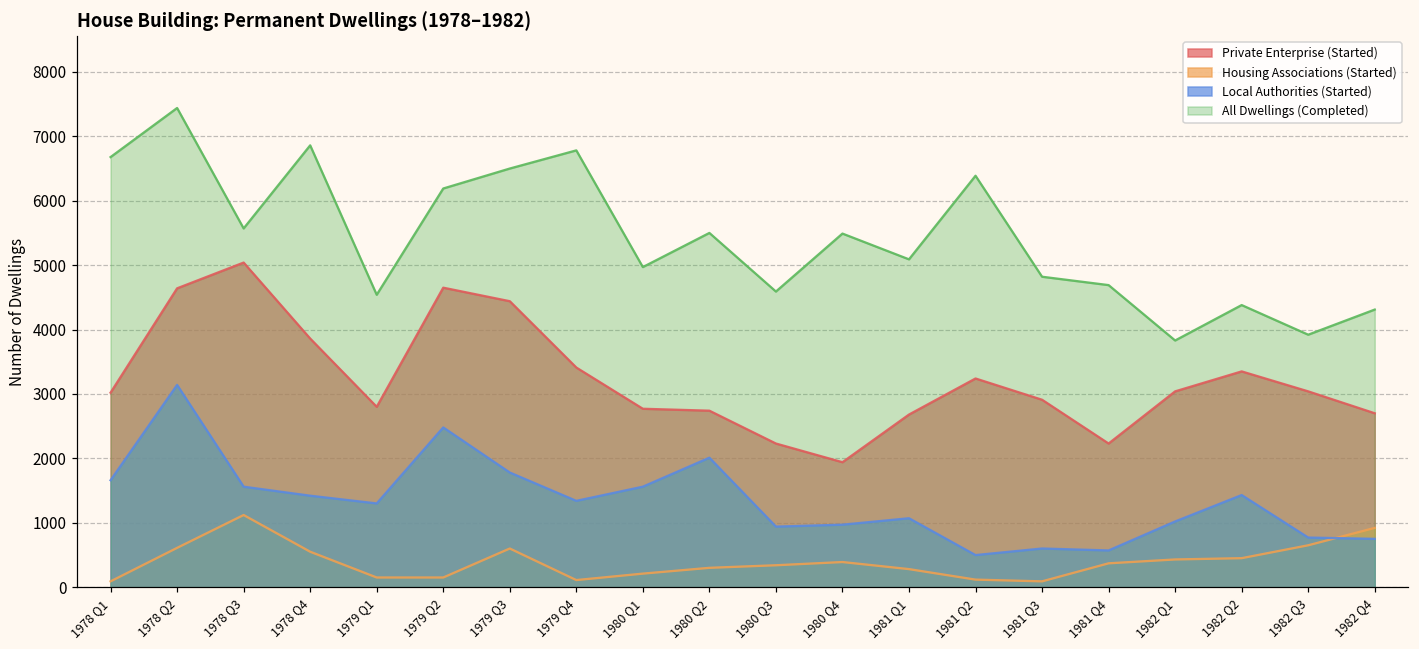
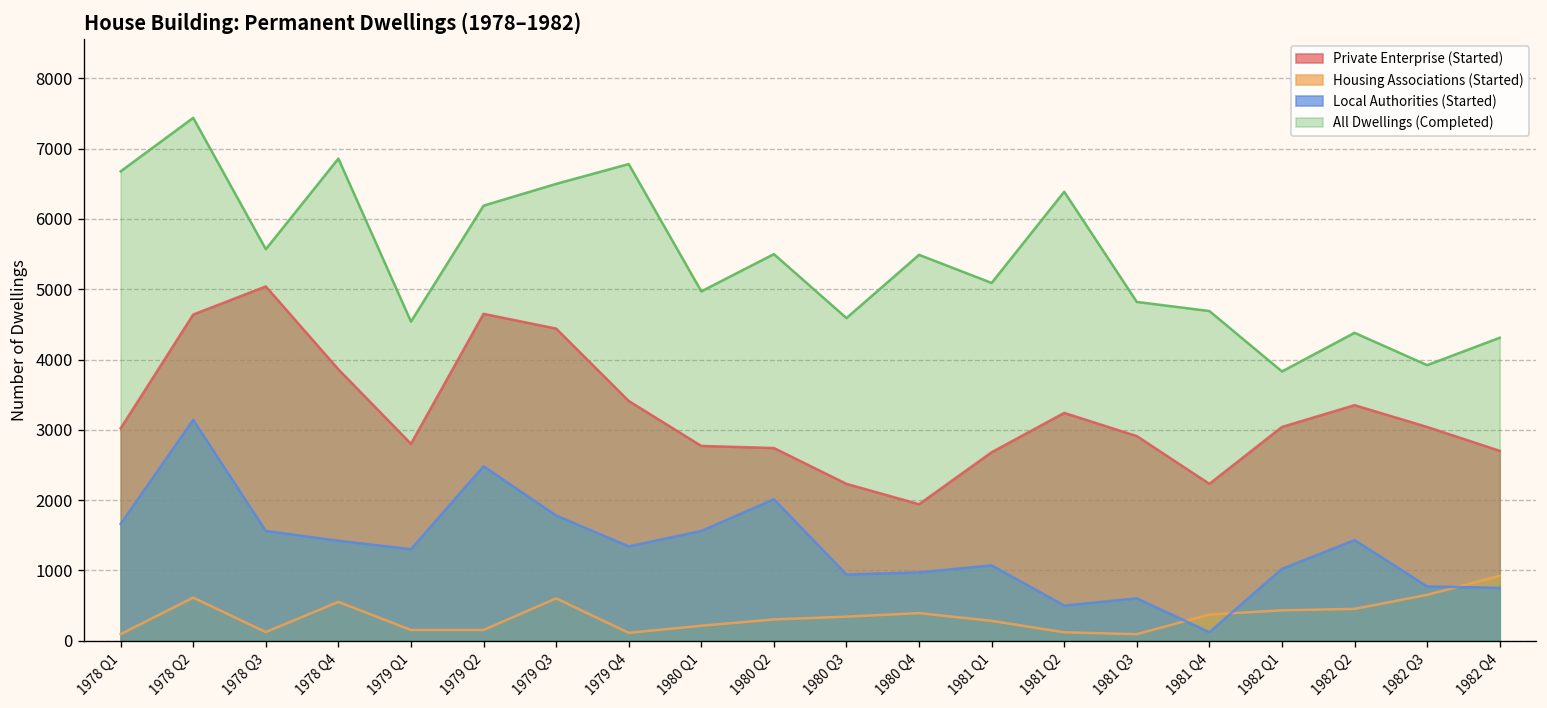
Housing Associations (Started), 1978 Q3: 1100 -> 100
Local Authorities (Started), 1981 Q4: 600 -> 100
